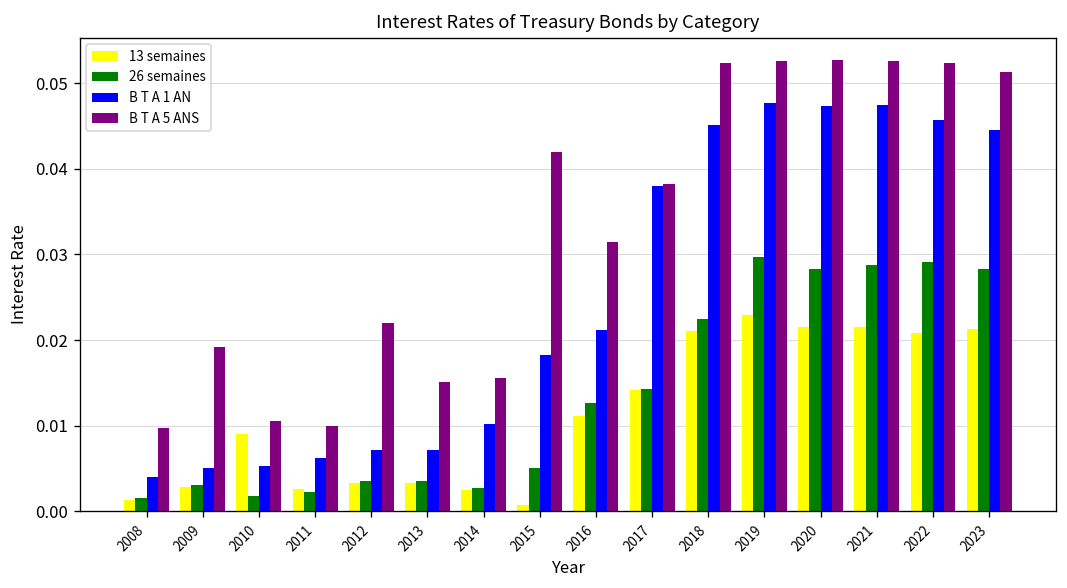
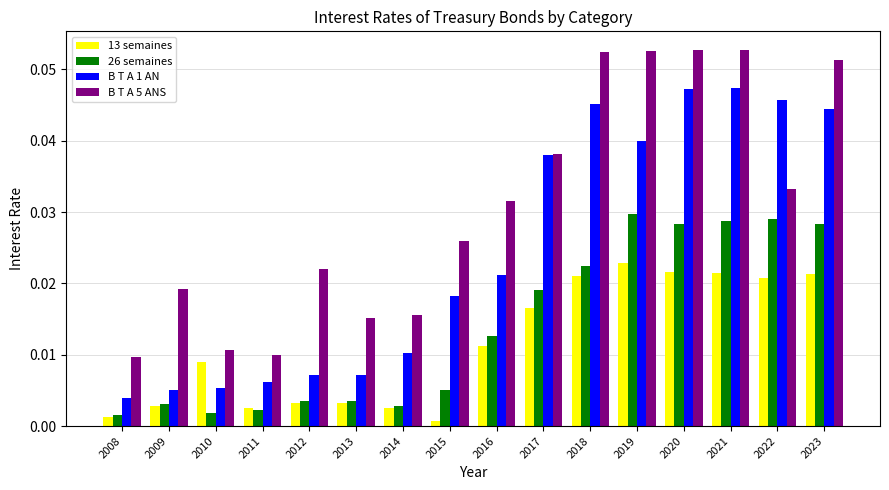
B T A 5 ANS, 2015: 0.042 -> 0.026
13 semaines, 2017: 0.014 -> 0.017
26 semaines, 2017: 0.014 -> 0.019
B T A 1 AN, 2019: 0.048 -> 0.040
B T A 5 ANS, 2022: 0.052 -> 0.033
